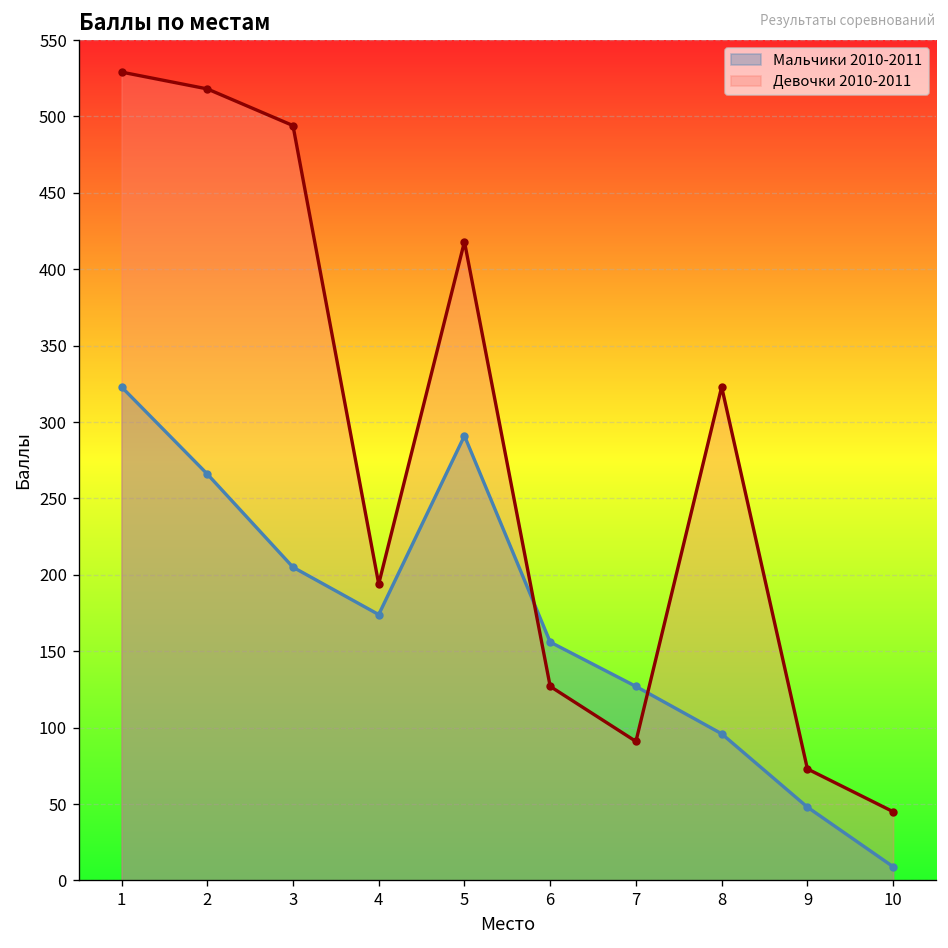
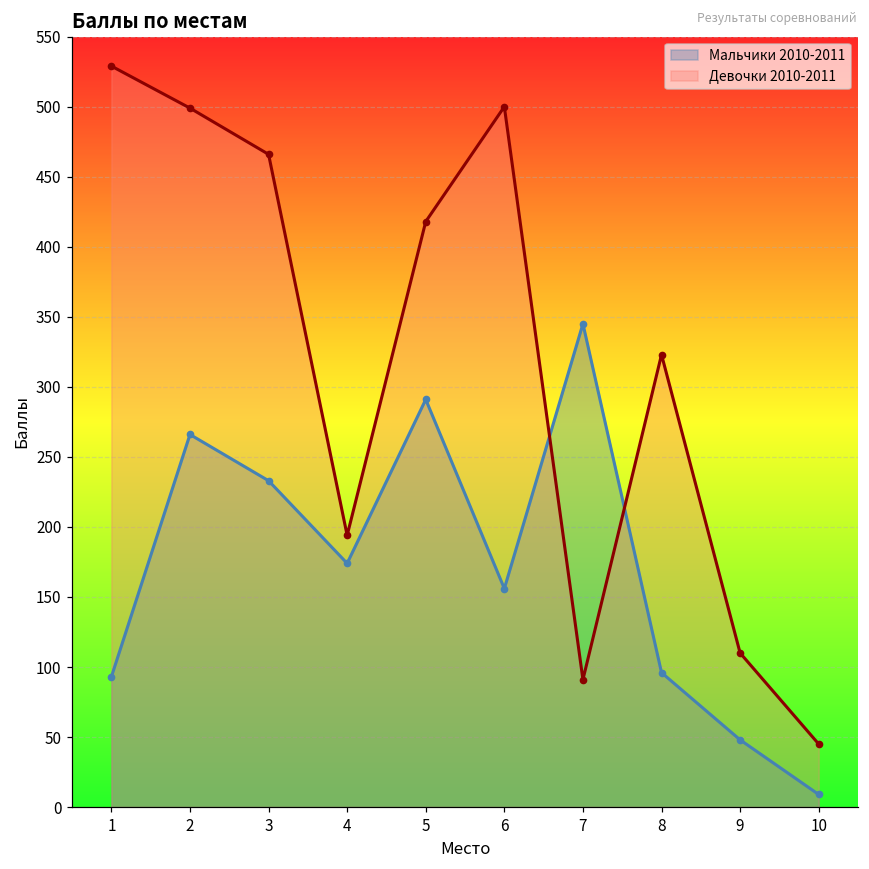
Мальчики 2010-2011, 1: 323 -> 93
Девочки 2010-2011, 2: 518 -> 499
Мальчики 2010-2011, 3: 205 -> 233
Девочки 2010-2011, 3: 494 -> 466
Девочки 2010-2011, 6: 127 -> 500
Мальчики 2010-2011, 7: 127 -> 345
Девочки 2010-2011, 9: 73 -> 110
